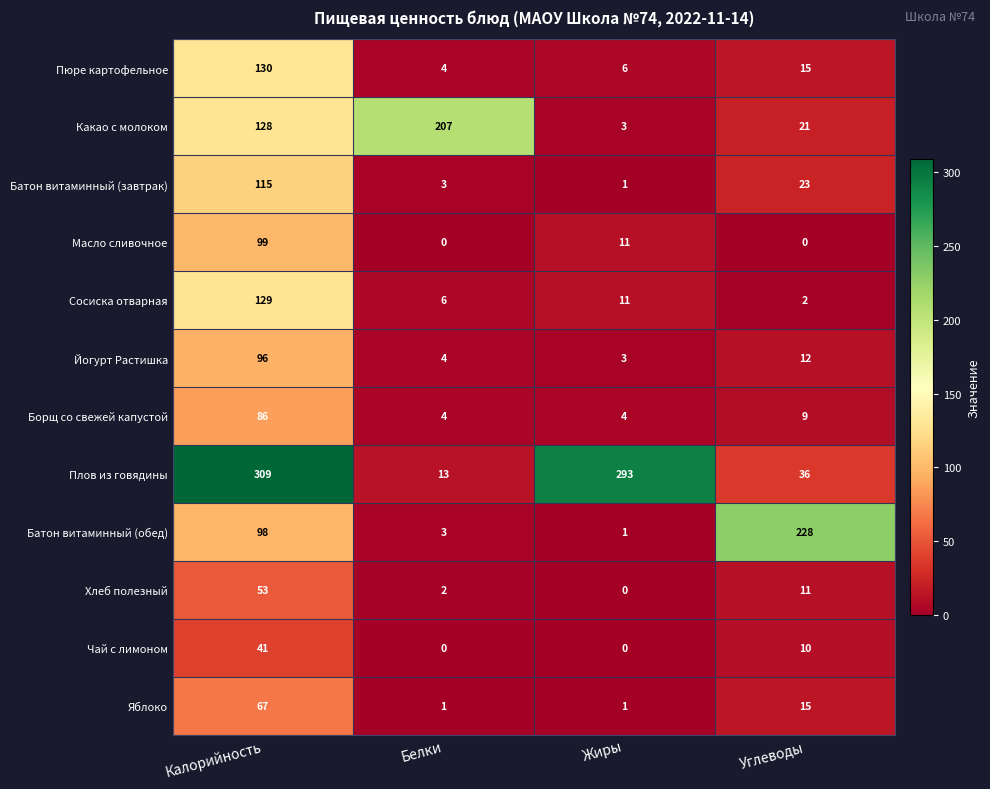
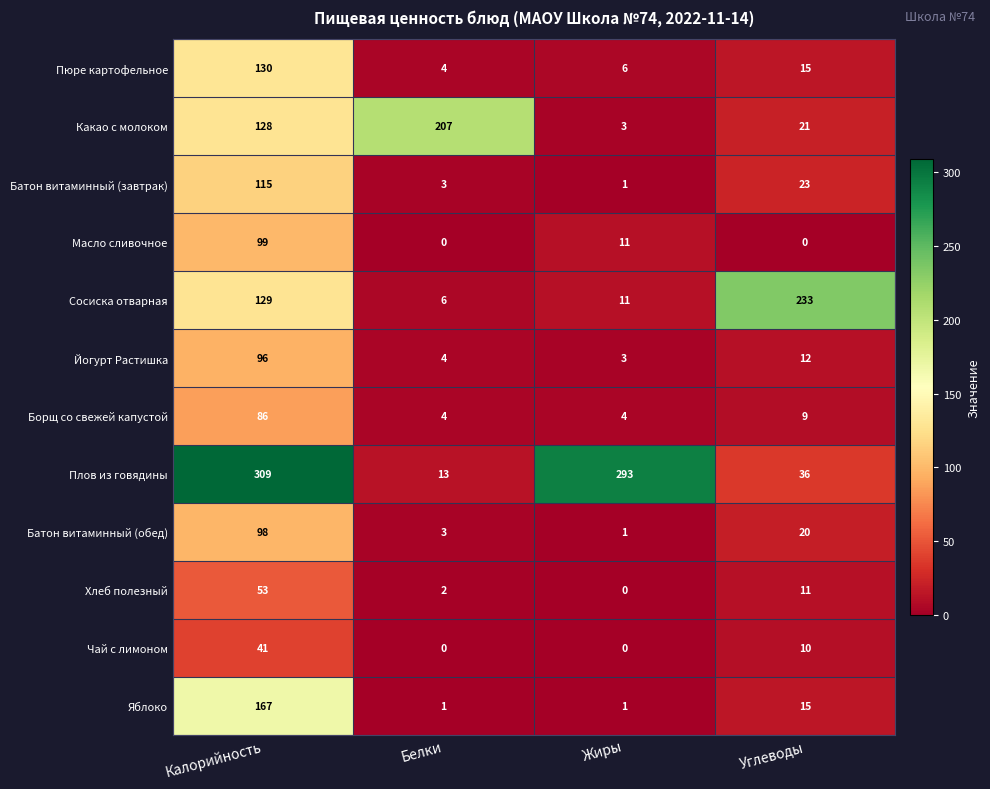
Сосиска отварная, Углеводы: 2 -> 233
Батон витаминный (обед), Углеводы: 228 -> 20
Яблоко, Калорийность: 67 -> 167
